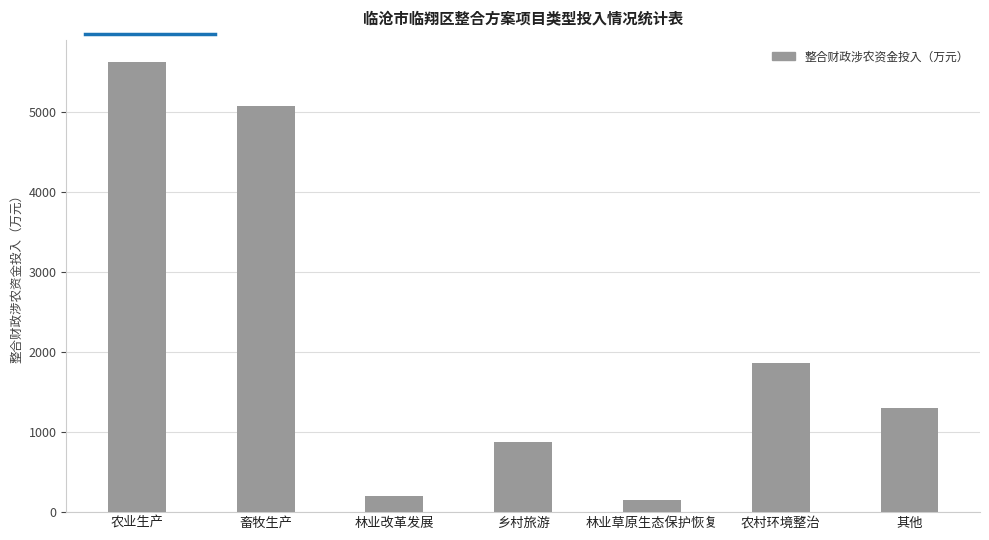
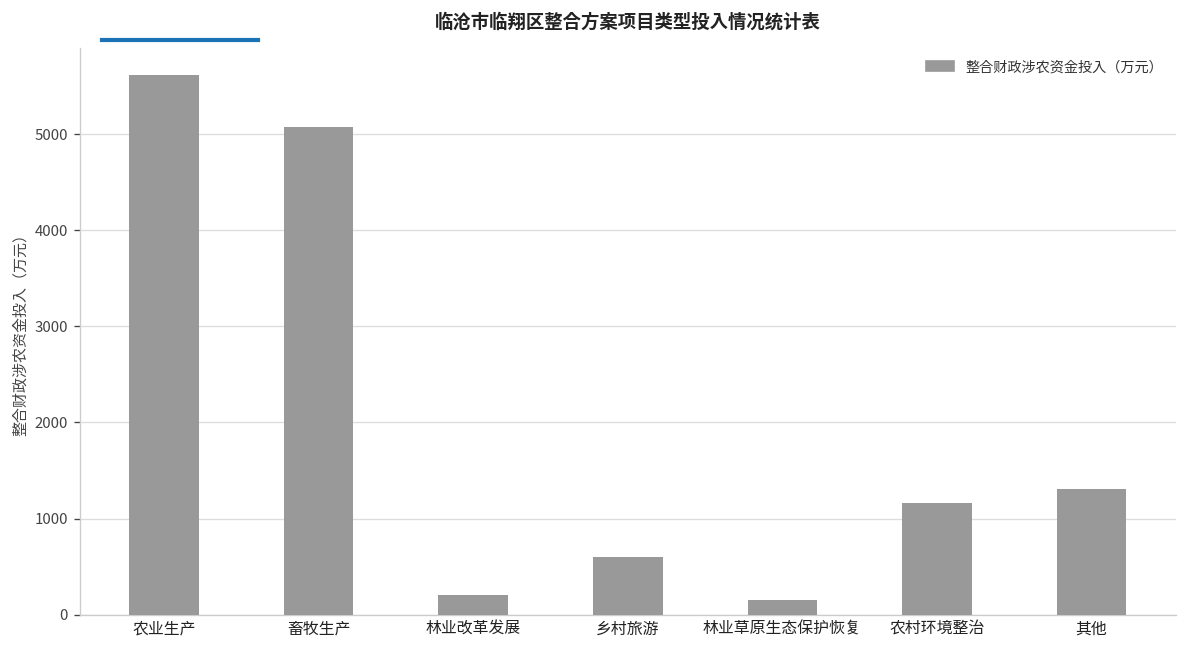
乡村旅游: 900 -> 600
农村环境整治: 1900 -> 1200
